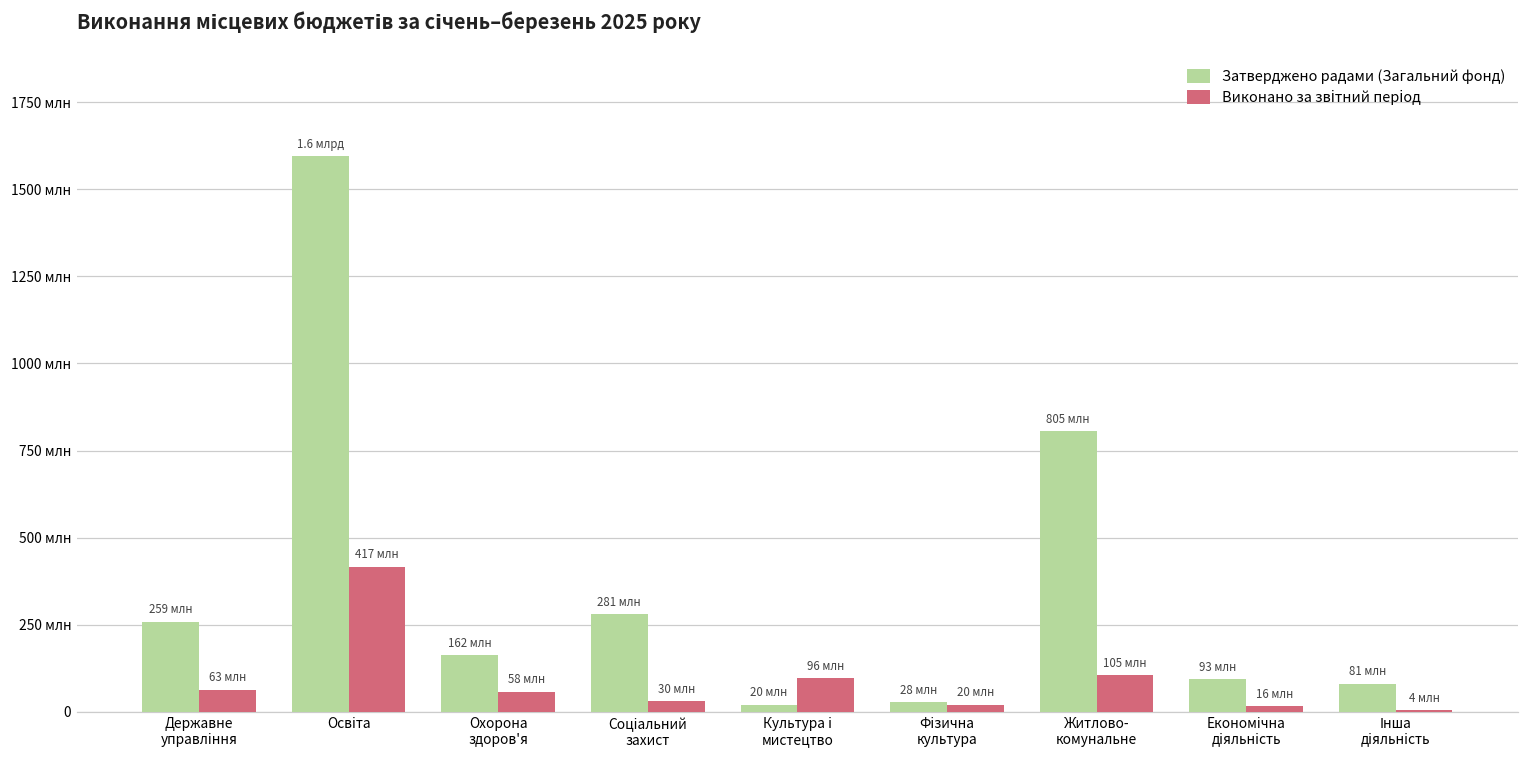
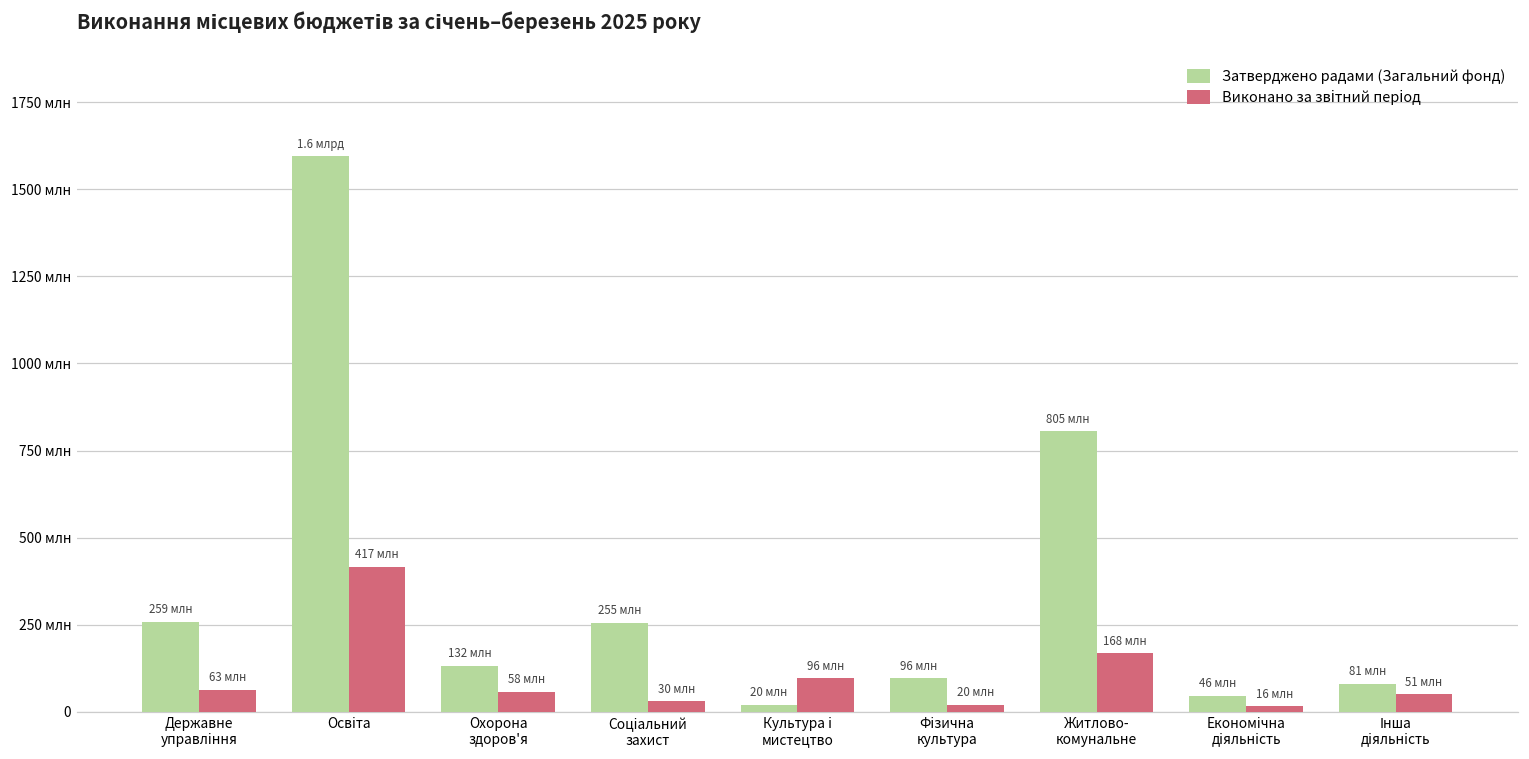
Затверджено радами (Загальний фонд), Охорона здоров'я: 162 -> 132
Затверджено радами (Загальний фонд), Соціальний захист: 281 -> 255
Затверджено радами (Загальний фонд), Фізична культура: 28 -> 96
Виконано за звітний період, Житлово- комунальне: 105 -> 168
Затверджено радами (Загальний фонд), Економічна діяльність: 93 -> 46
Виконано за звітний період, Інша діяльність: 4 -> 51
